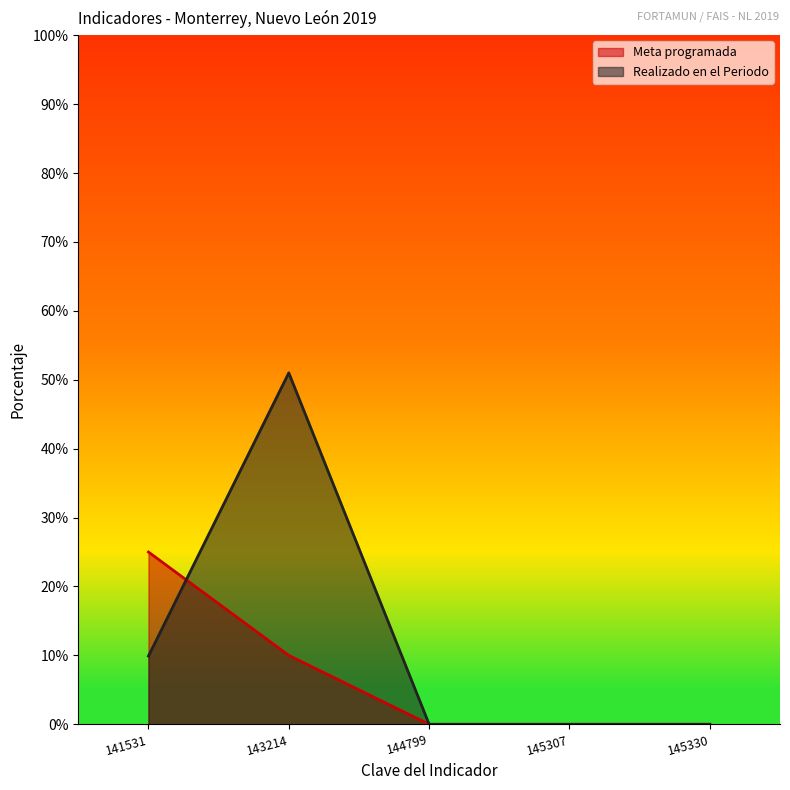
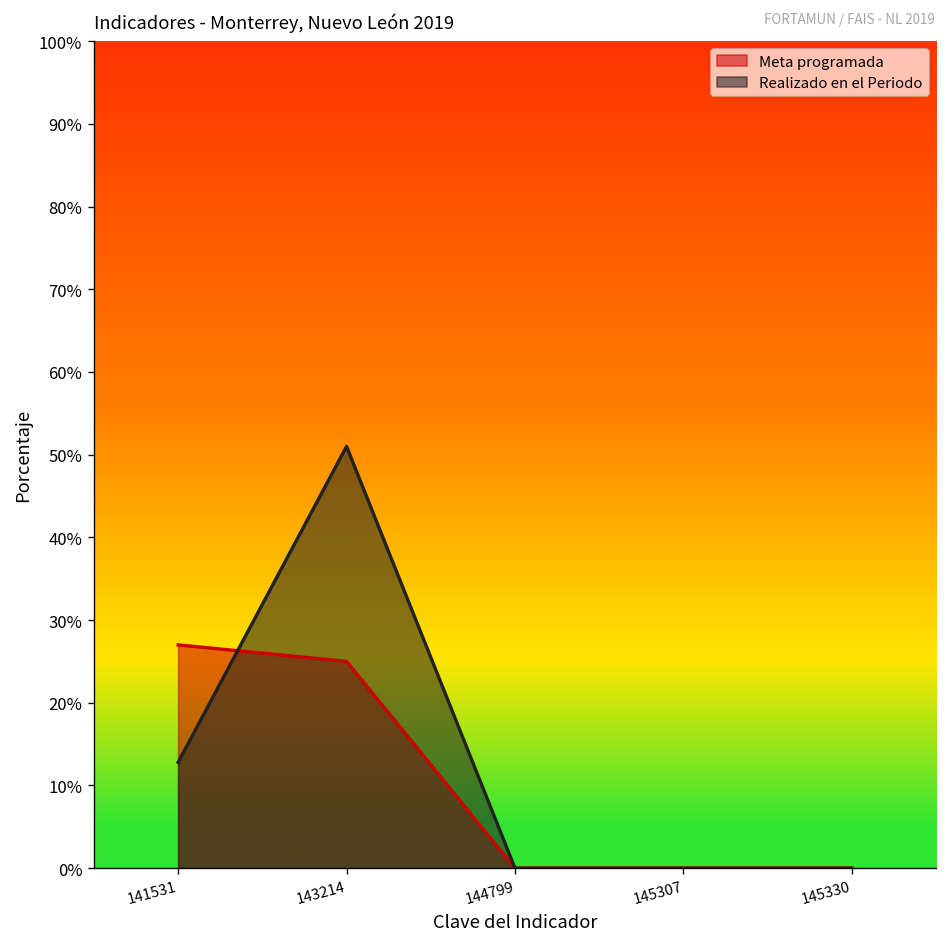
Meta programada, 141531: 25% -> 27%
Realizado en el Periodo, 141531: 10% -> 13%
Meta programada, 143214: 10% -> 25%
